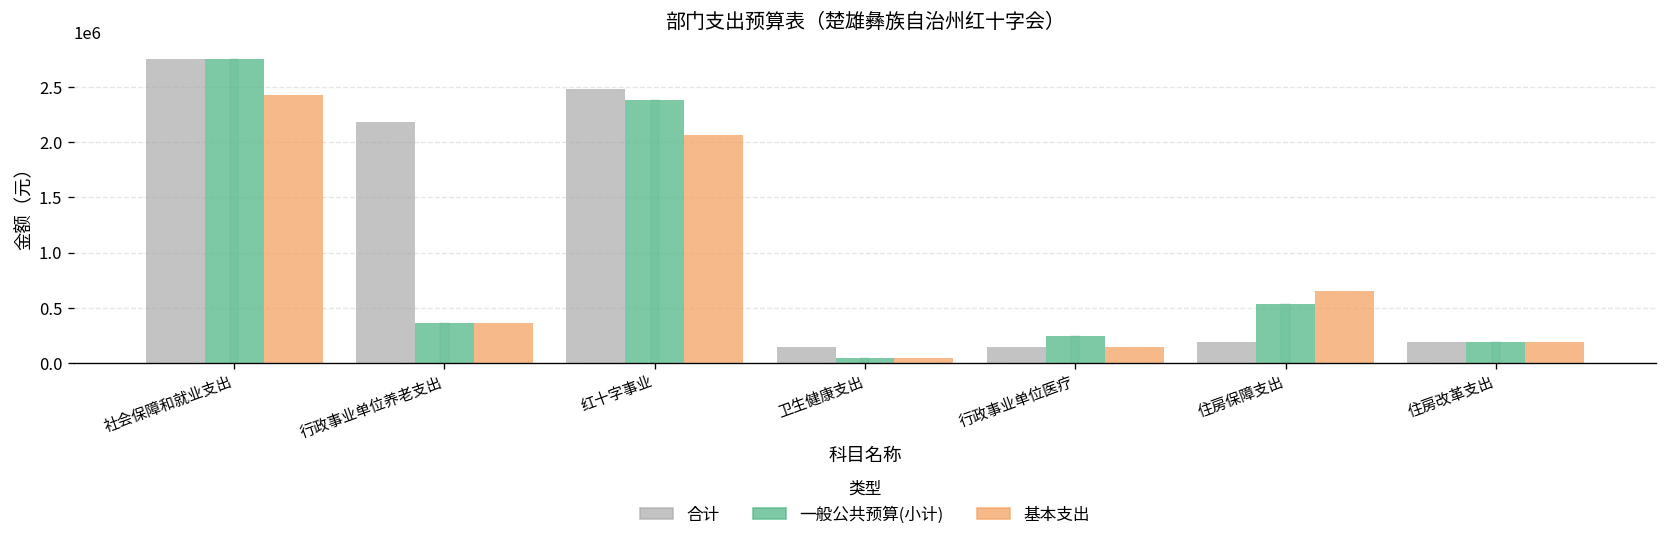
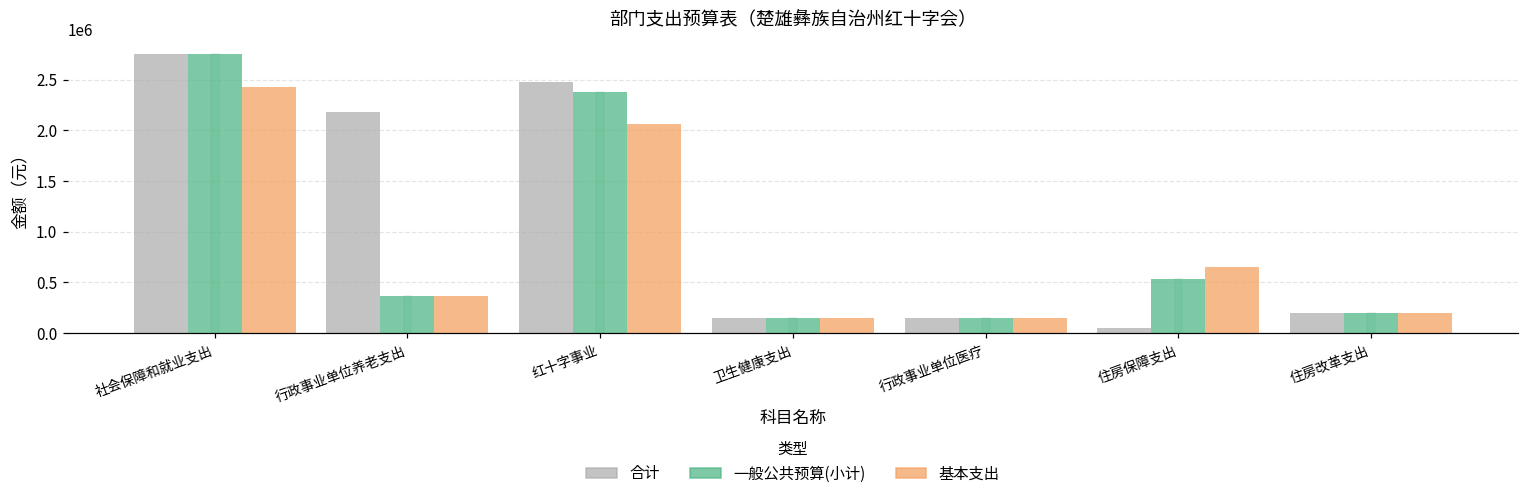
一般公共预算(小计), 卫生健康支出: 100000 -> 200000
基本支出, 卫生健康支出: 0 -> 200000
一般公共预算(小计), 行政事业单位医疗: 250000 -> 150000
合计, 住房保障支出: 200000 -> 0
